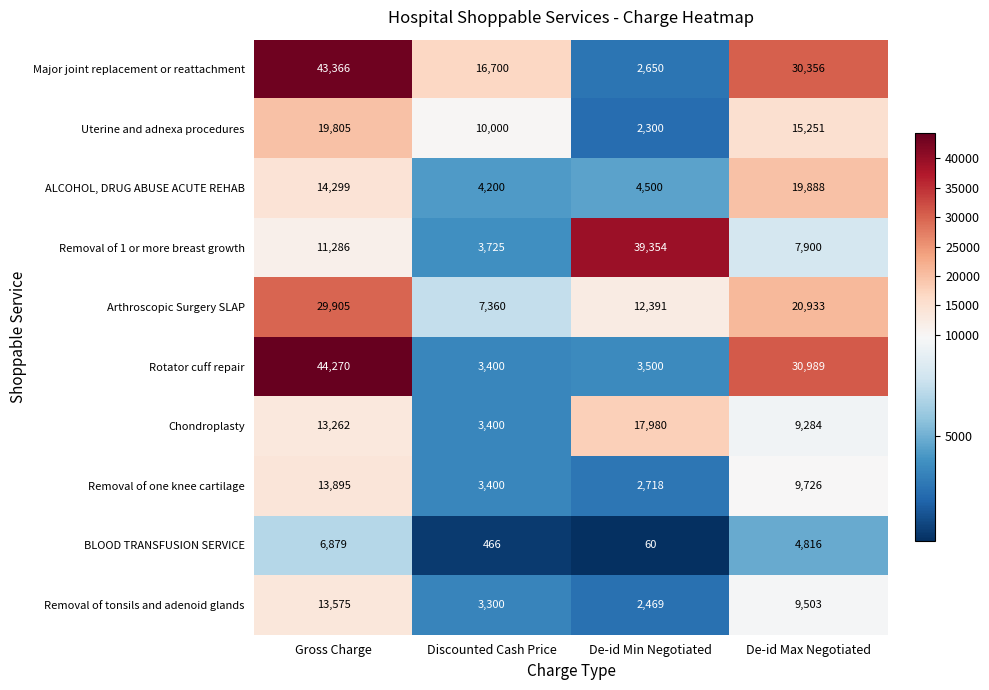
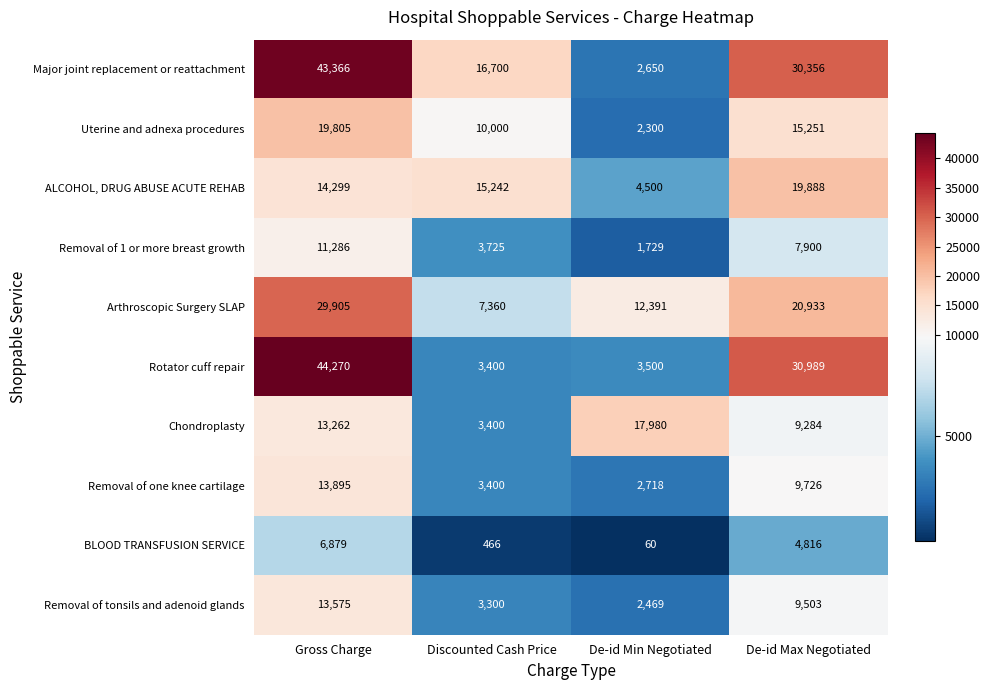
ALCOHOL, DRUG ABUSE ACUTE REHAB, Discounted Cash Price: 4,200 -> 15,242
Removal of 1 or more breast growth, De-id Min Negotiated: 39,354 -> 1,729
